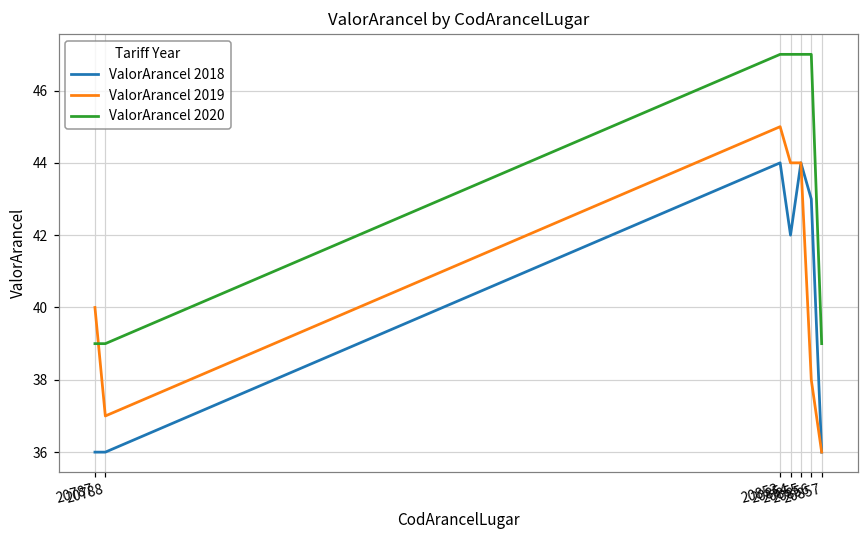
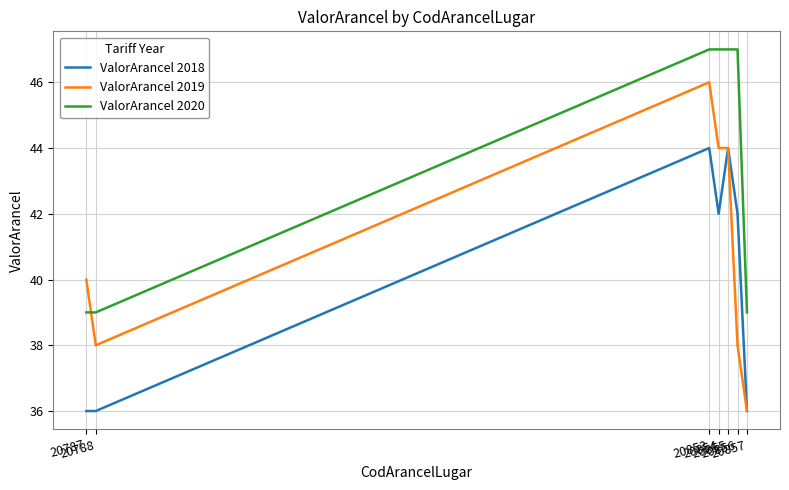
ValorArancel 2019, 20788: 37 -> 38
ValorArancel 2019, 20853: 45 -> 46
ValorArancel 2018, 20856: 43 -> 42
